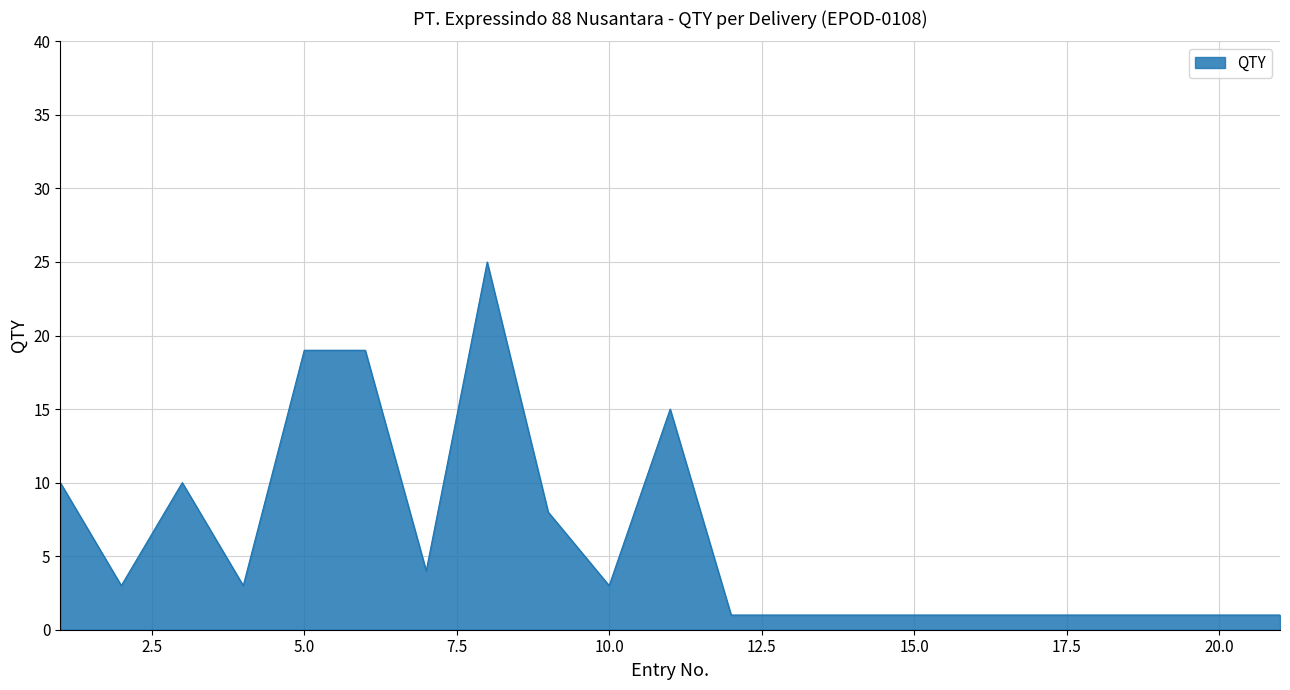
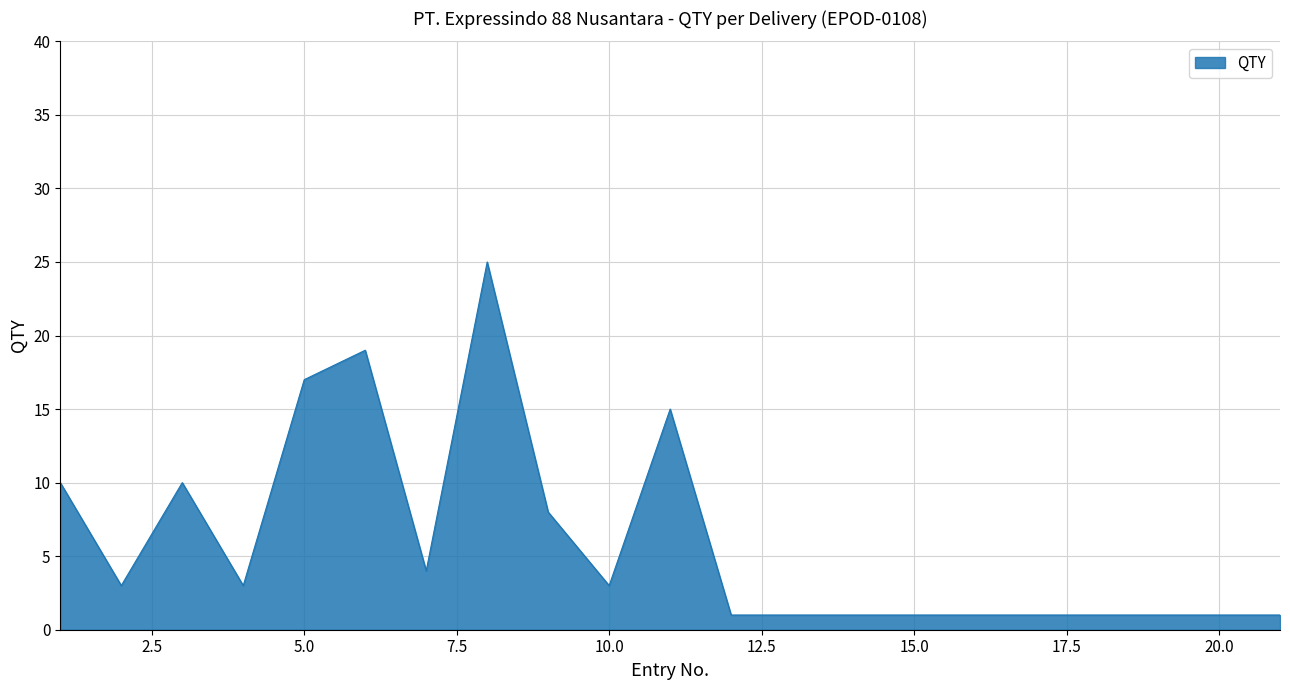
5.0: 19 -> 17
